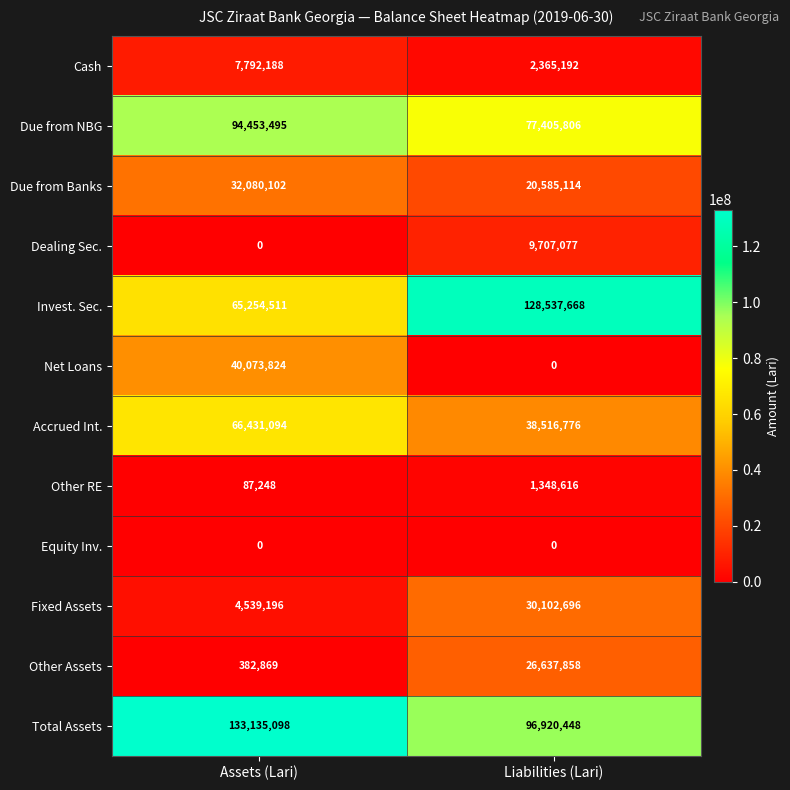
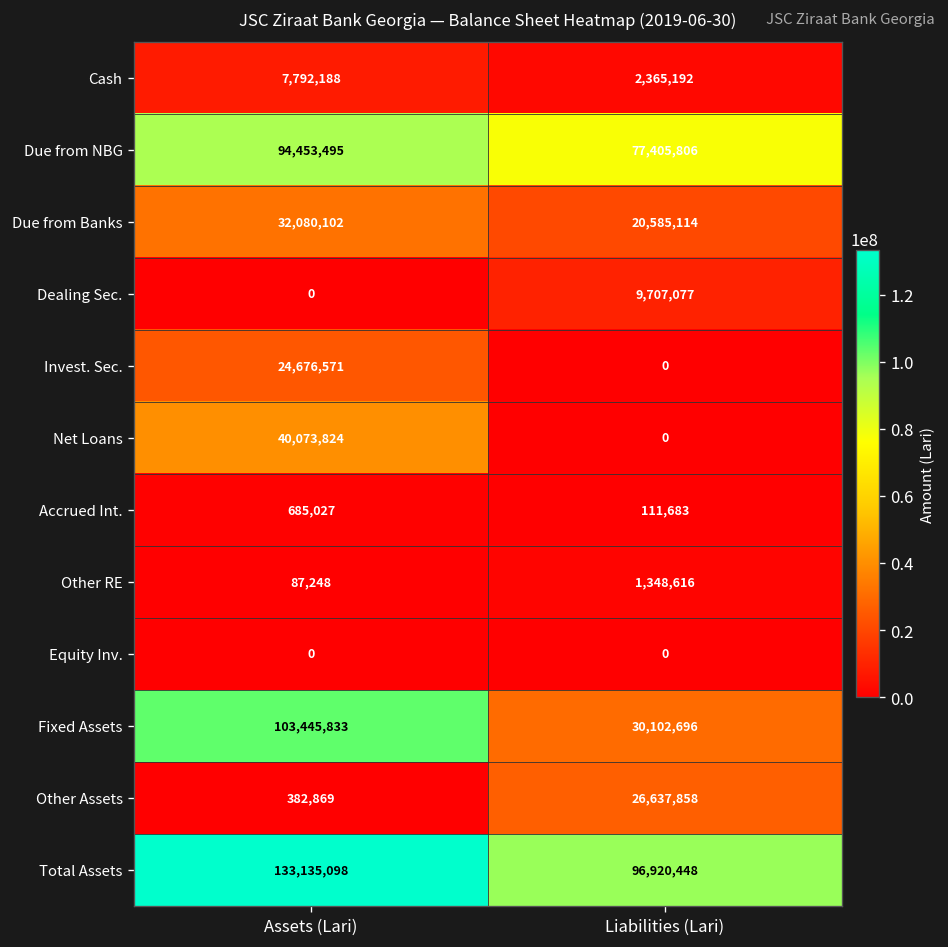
Invest. Sec., Assets (Lari): 65,254,511 -> 24,676,571
Invest. Sec., Liabilities (Lari): 128,537,668 -> 0
Accrued Int., Assets (Lari): 66,431,094 -> 685,027
Accrued Int., Liabilities (Lari): 38,516,776 -> 111,683
Fixed Assets, Assets (Lari): 4,539,196 -> 103,445,833
